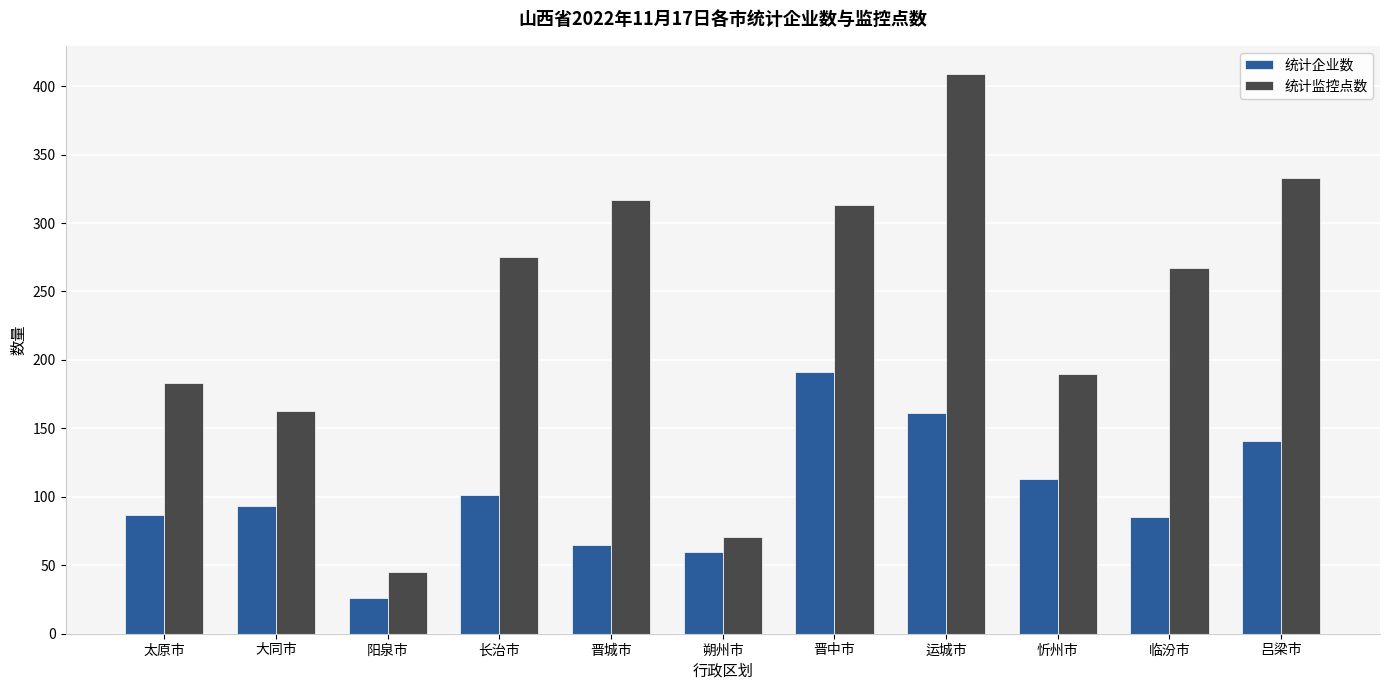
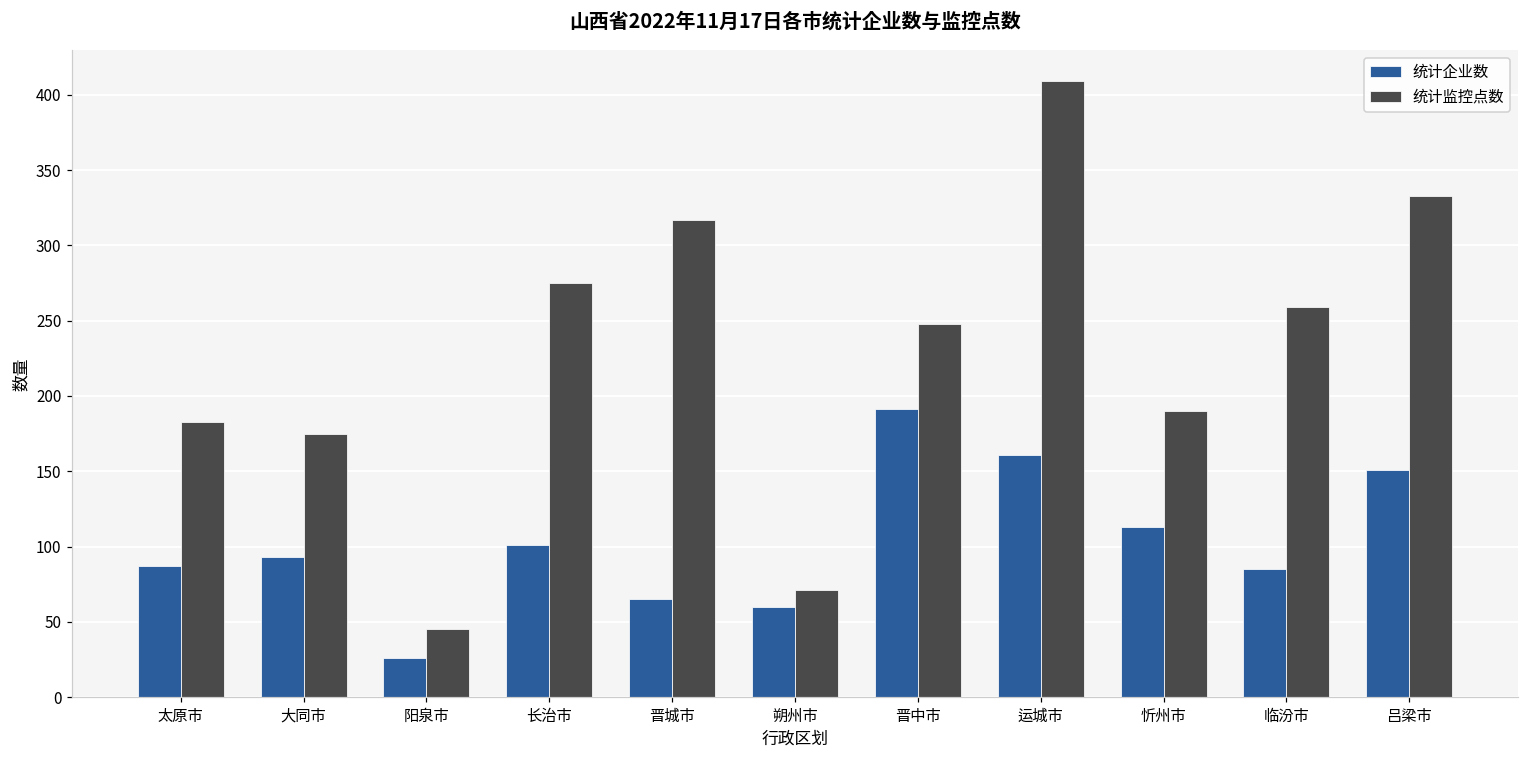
统计监控点数, 大同市: 163 -> 175
统计监控点数, 晋中市: 313 -> 248
统计监控点数, 临汾市: 267 -> 259
统计企业数, 吕梁市: 141 -> 151
